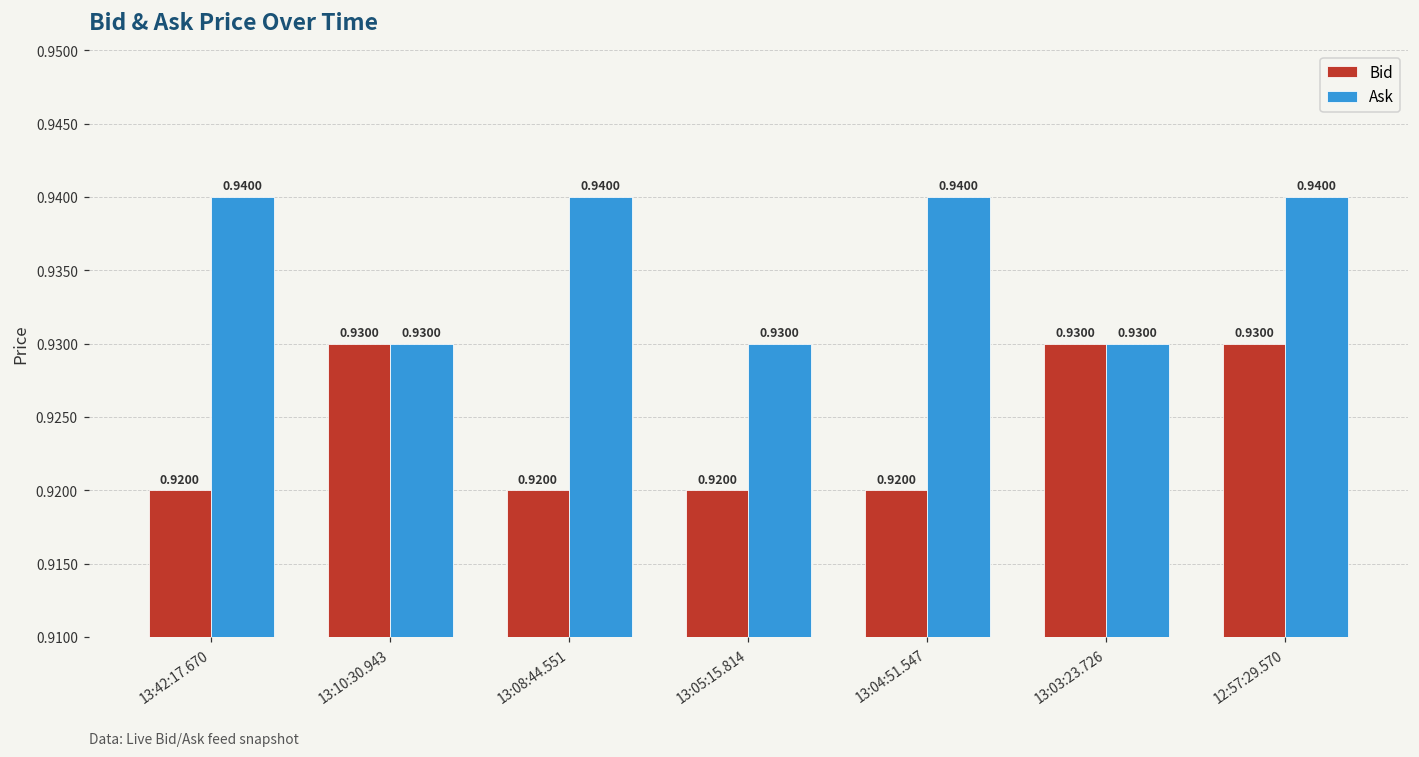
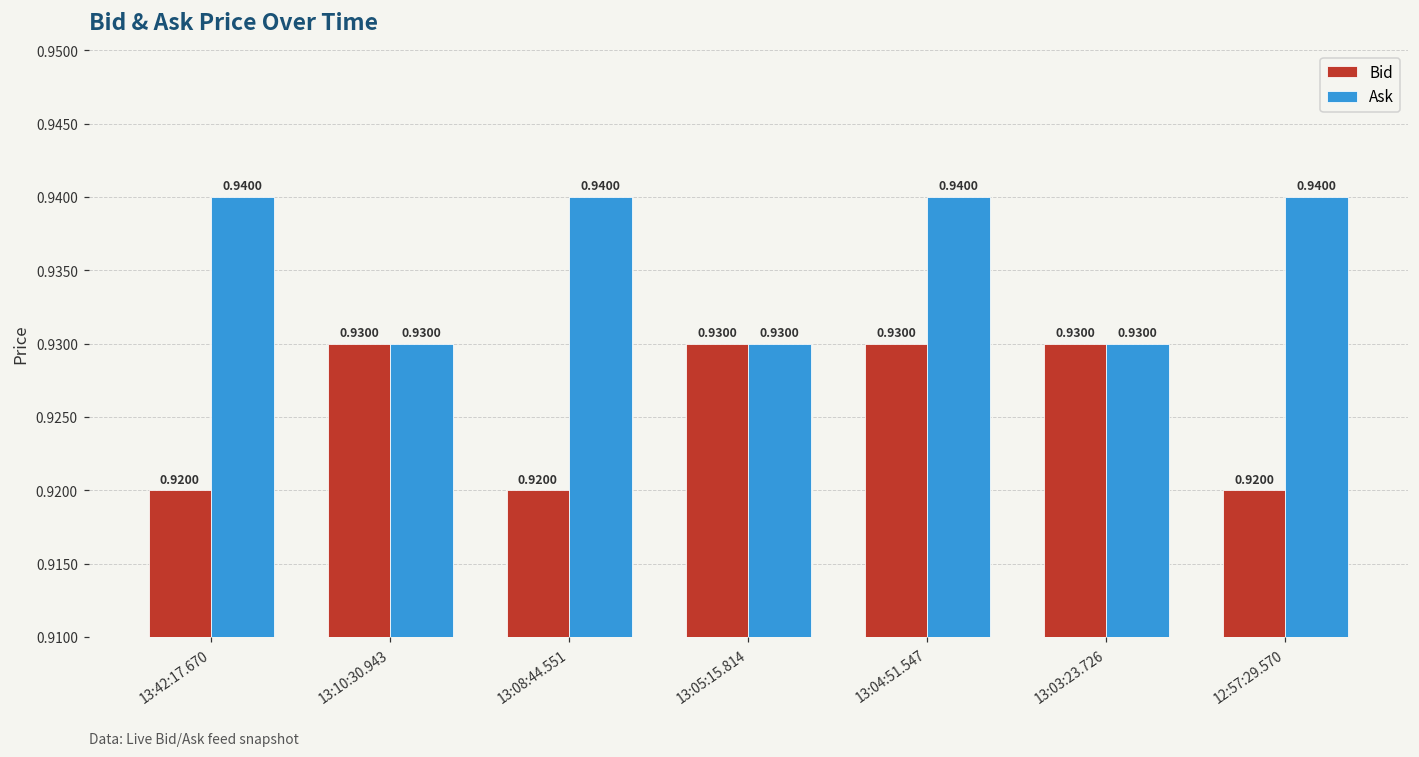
Bid, 13:05:15.814: 0.9200 -> 0.9300
Bid, 13:04:51.547: 0.9200 -> 0.9300
Bid, 12:57:29.570: 0.9300 -> 0.9200
